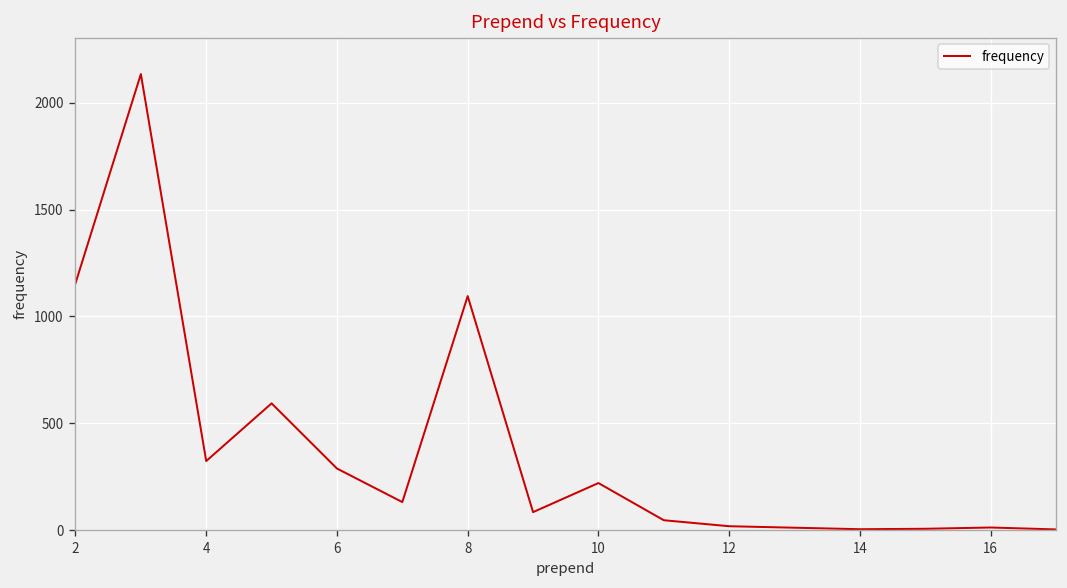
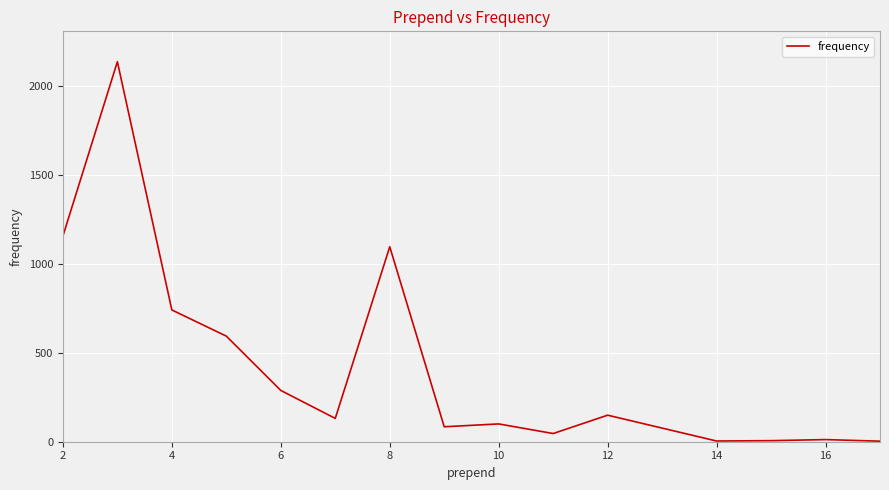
4: 320 -> 740
10: 220 -> 100
12: 20 -> 150
